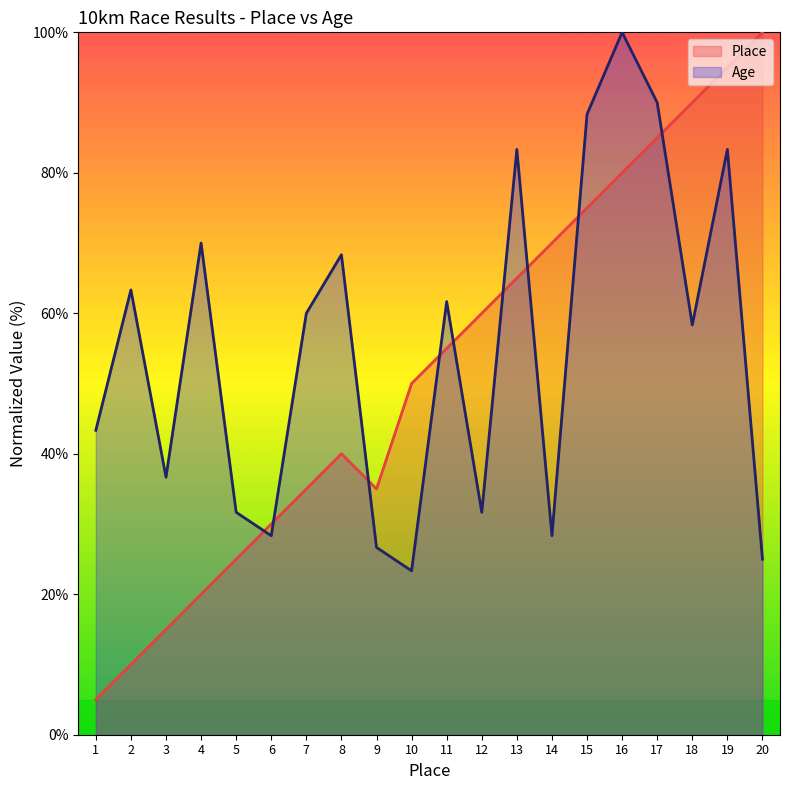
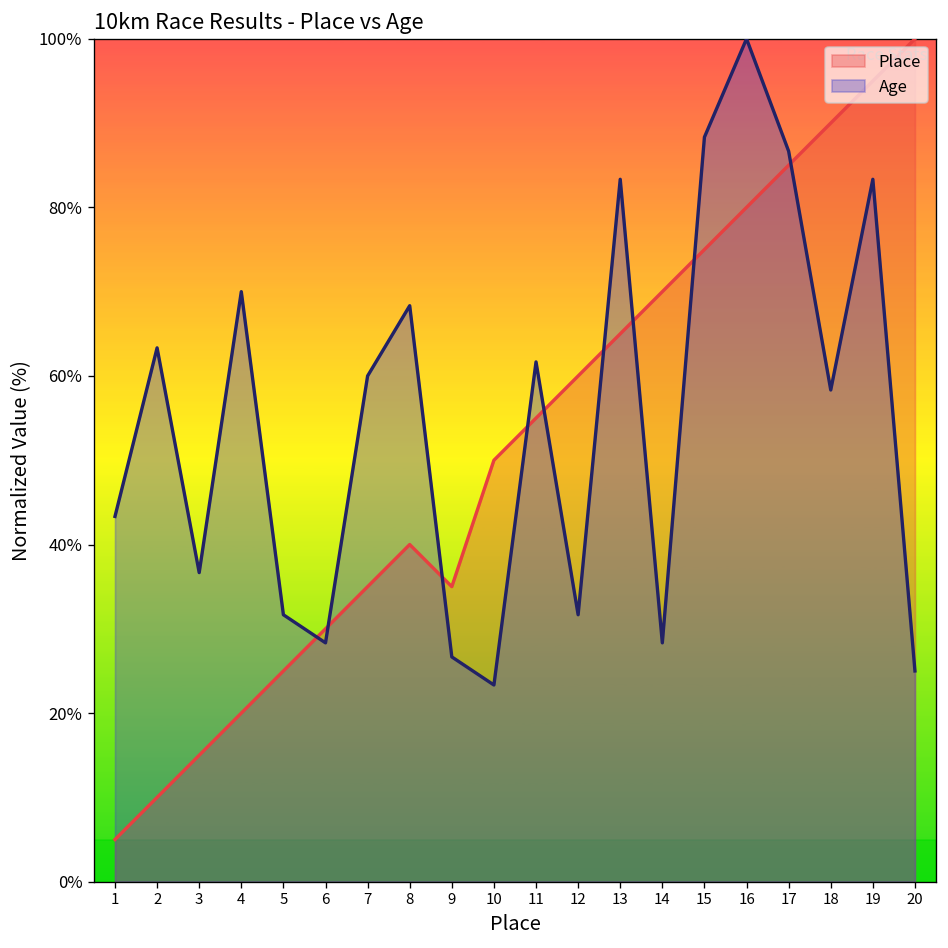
Age, 17: 90% -> 87%
